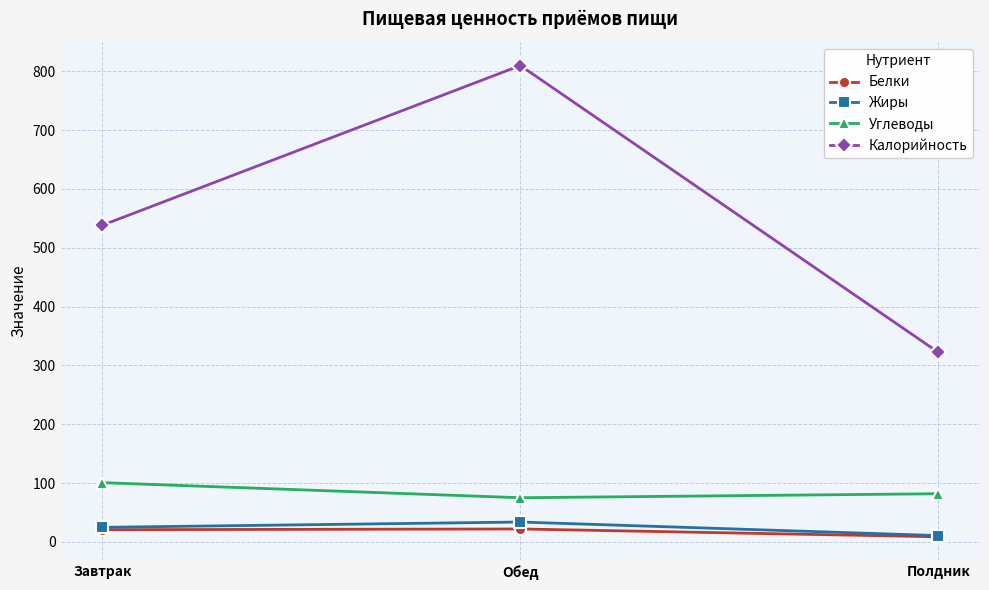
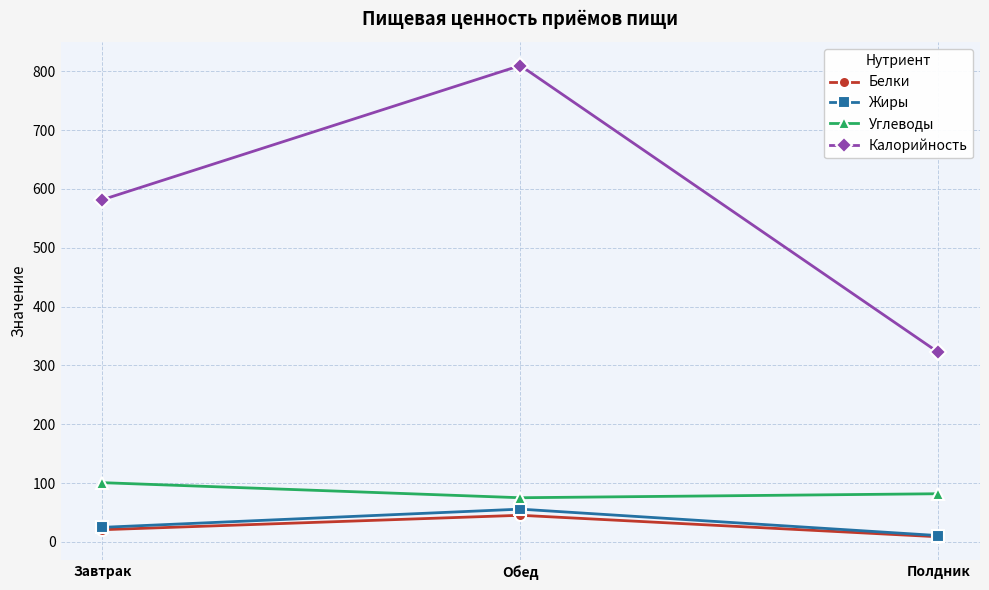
Калорийность, Завтрак: 540 -> 580
Белки, Обед: 20 -> 50
Жиры, Обед: 30 -> 60
